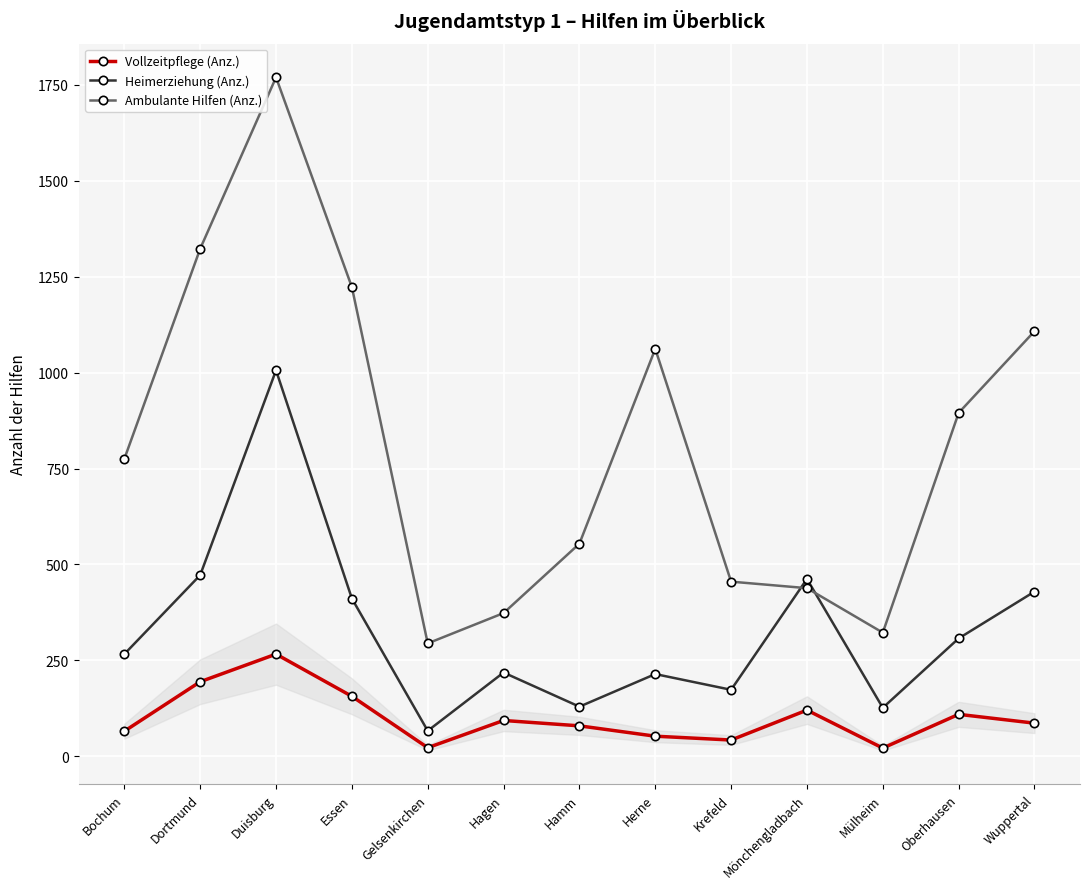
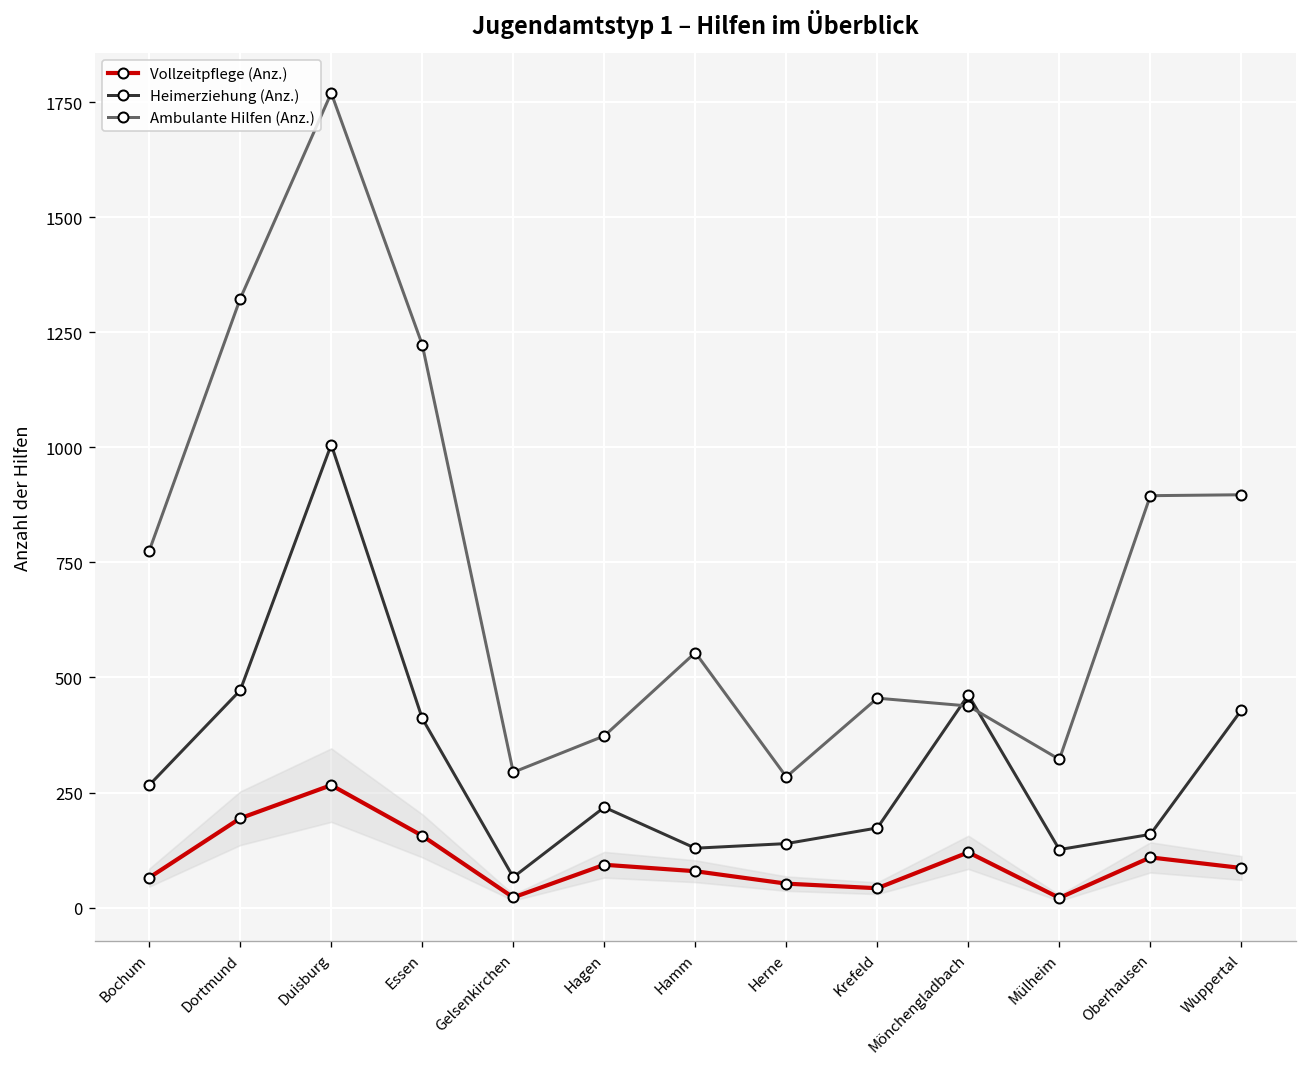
Heimerziehung (Anz.), Herne: 210 -> 140
Ambulante Hilfen (Anz.), Herne: 1060 -> 280
Heimerziehung (Anz.), Oberhausen: 310 -> 160
Ambulante Hilfen (Anz.), Wuppertal: 1110 -> 900
